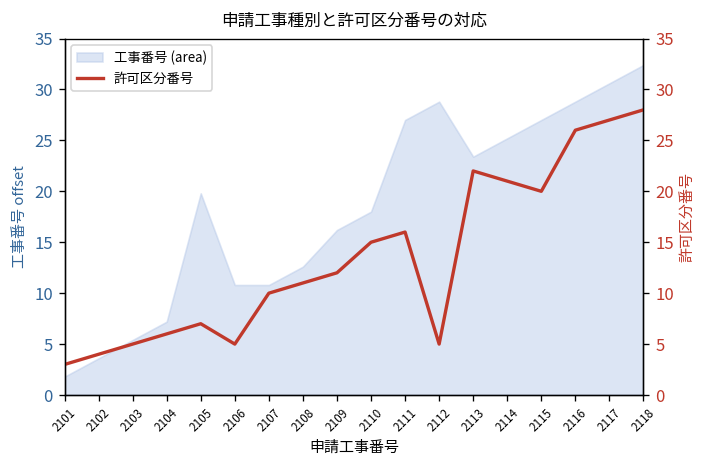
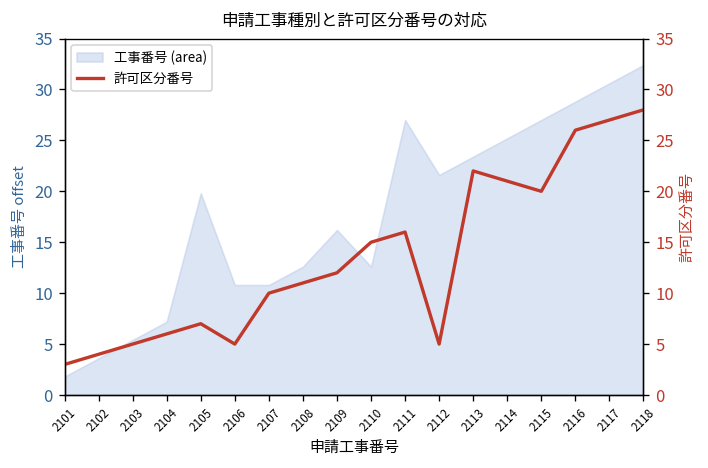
工事番号 (area), 2110: 18 -> 13
工事番号 (area), 2112: 29 -> 22
